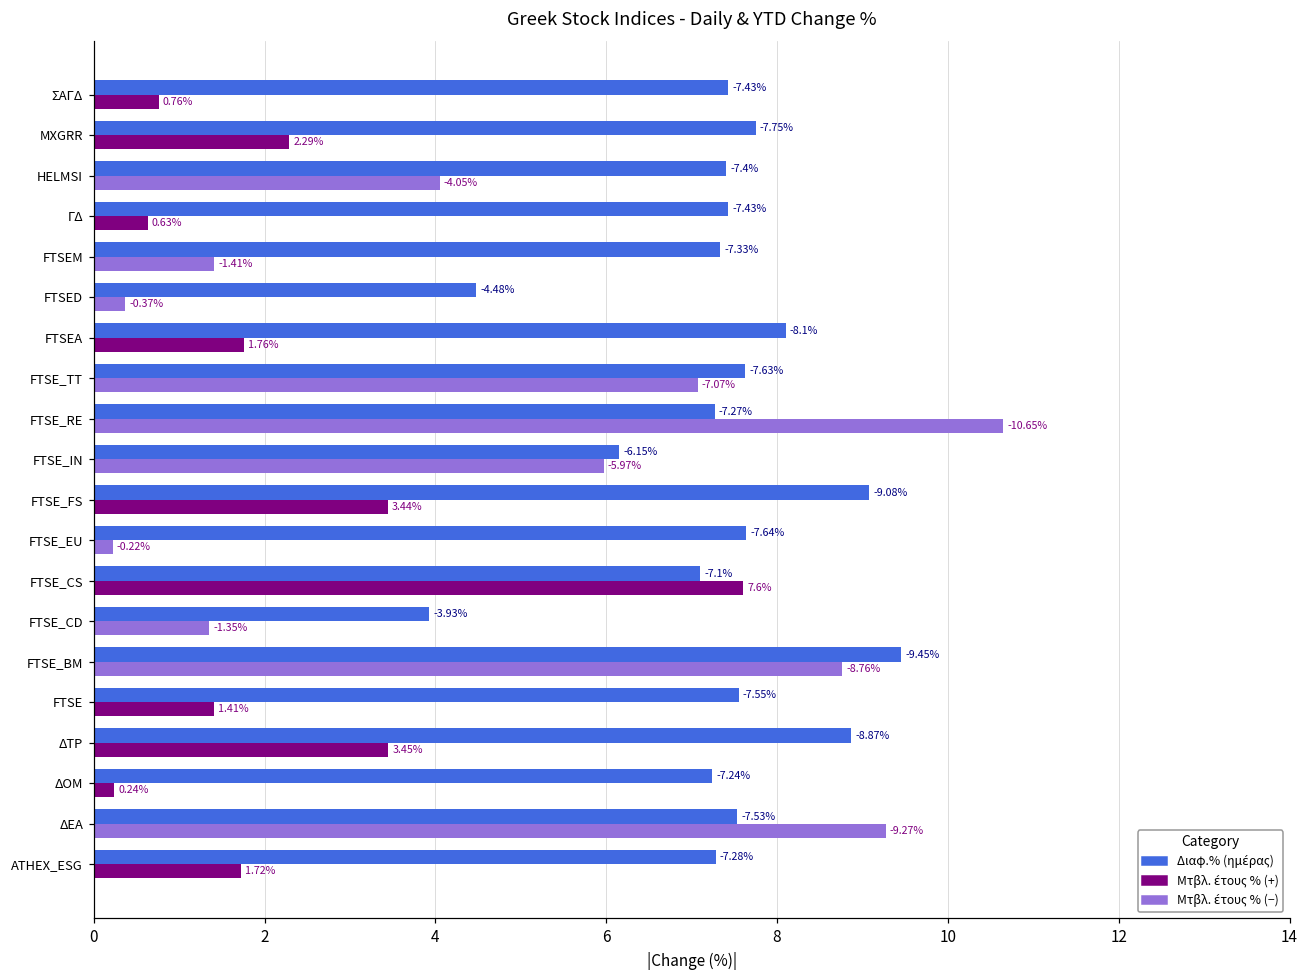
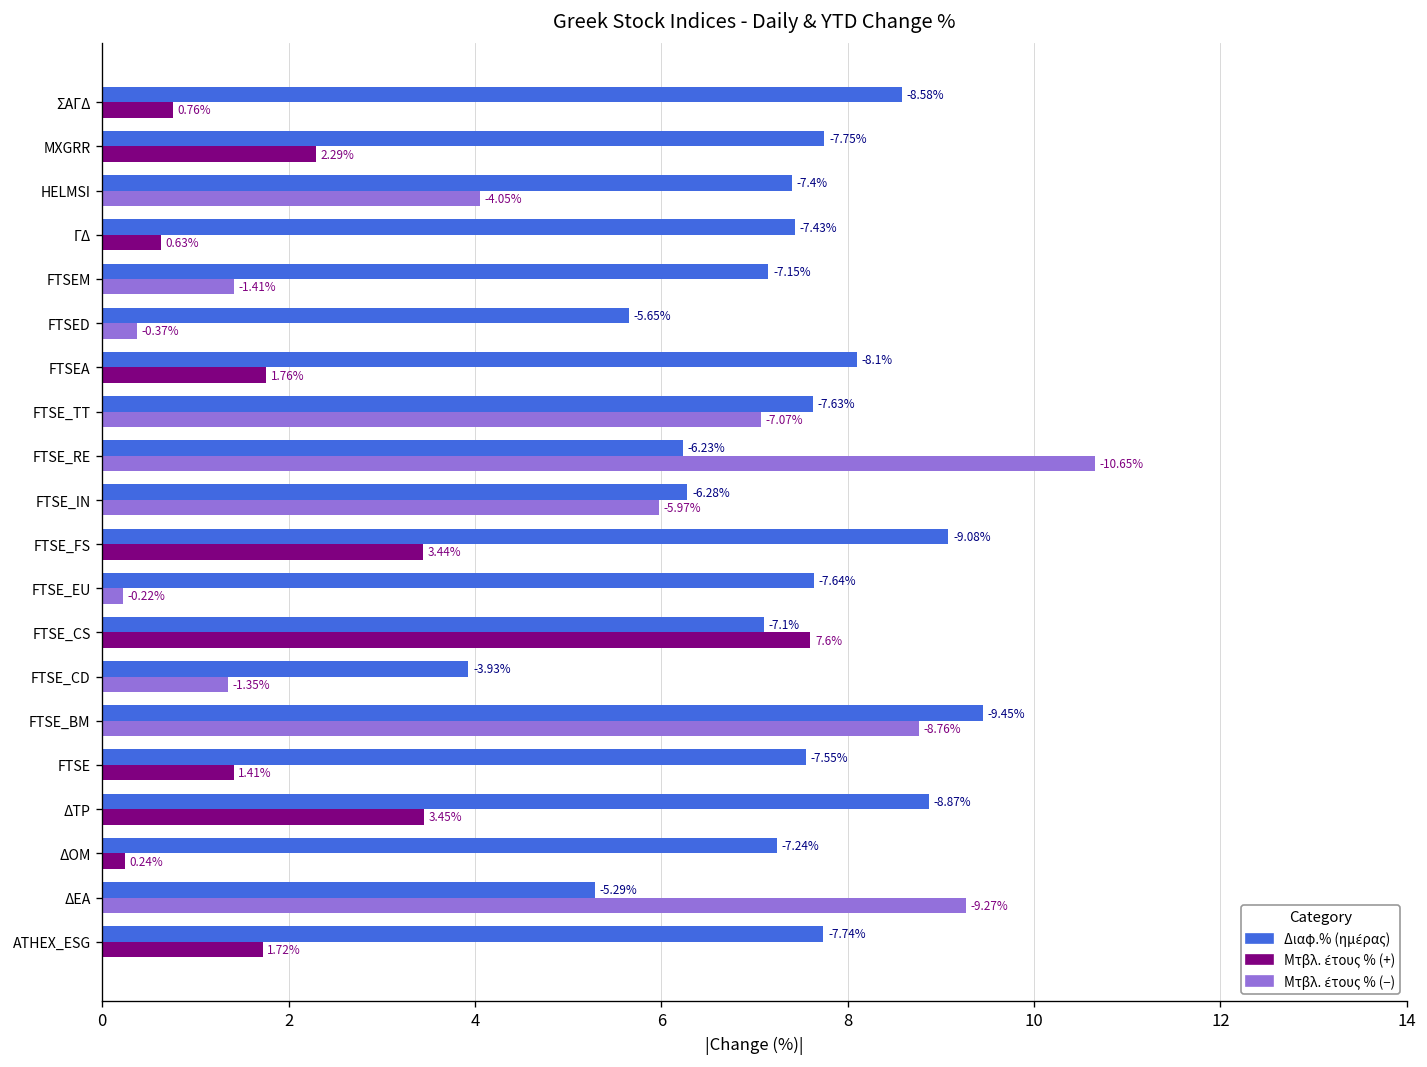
Διαφ.% (ημέρας), ΣΑΓΔ: -7.43% -> -8.58%
Διαφ.% (ημέρας), FTSEM: -7.33% -> -7.15%
Διαφ.% (ημέρας), FTSED: -4.48% -> -5.65%
Διαφ.% (ημέρας), FTSE_RE: -7.27% -> -6.23%
Διαφ.% (ημέρας), FTSE_IN: -6.15% -> -6.28%
Διαφ.% (ημέρας), ΔΕΑ: -7.53% -> -5.29%
Διαφ.% (ημέρας), ATHEX_ESG: -7.28% -> -7.74%
